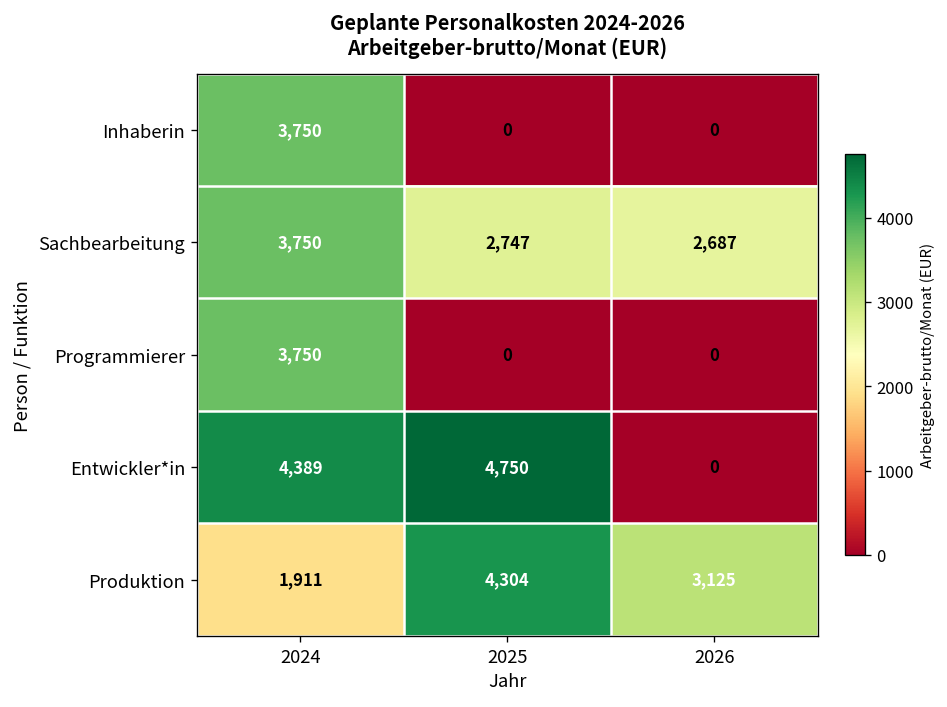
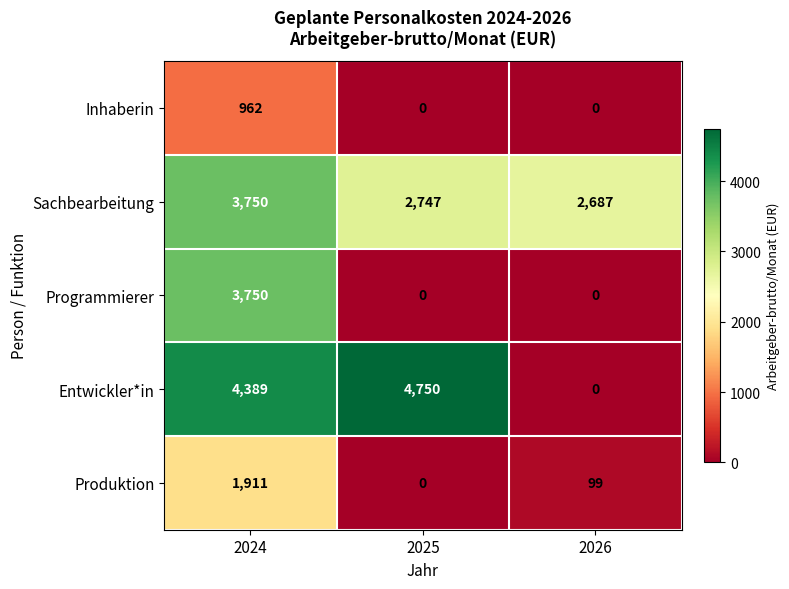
Inhaberin, 2024: 3,750 -> 962
Produktion, 2025: 4,304 -> 0
Produktion, 2026: 3,125 -> 99
